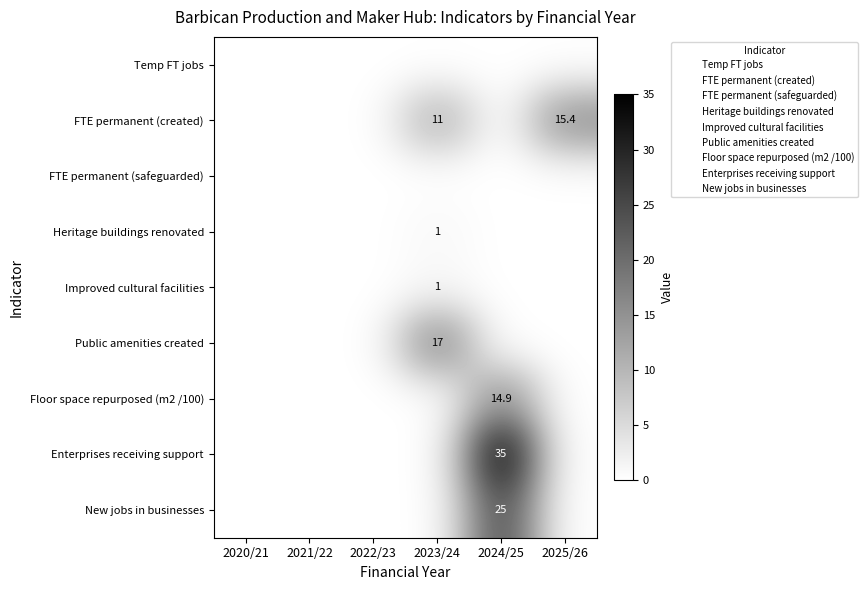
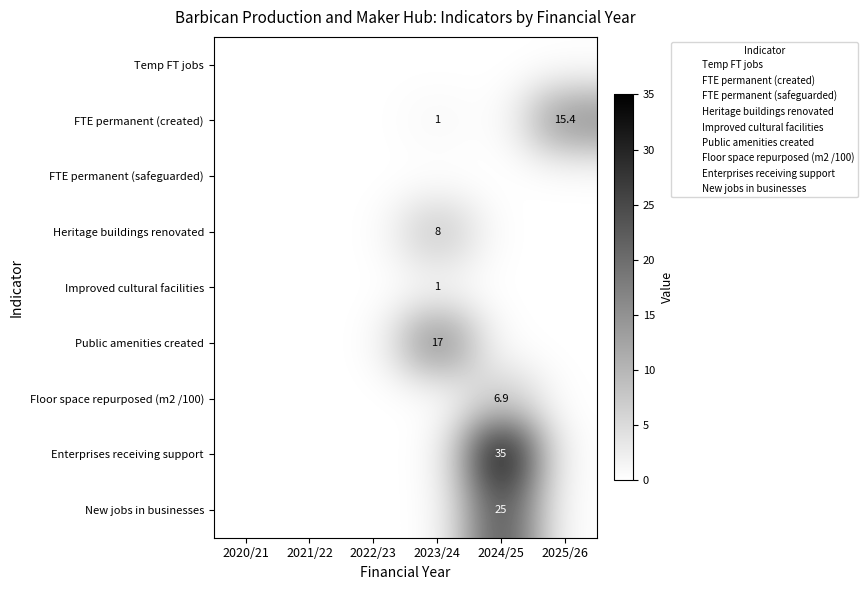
FTE permanent (created), 2023/24: 11 -> 1
Heritage buildings renovated, 2023/24: 1 -> 8
Floor space repurposed (m2 /100), 2024/25: 14.9 -> 6.9
